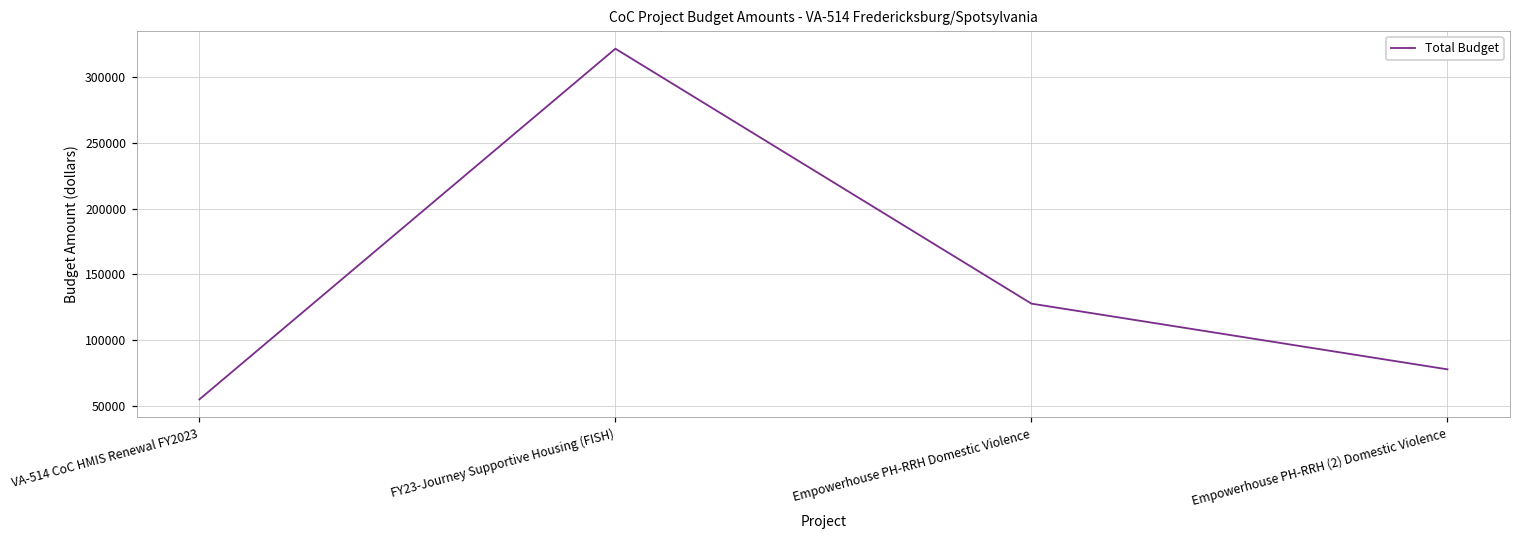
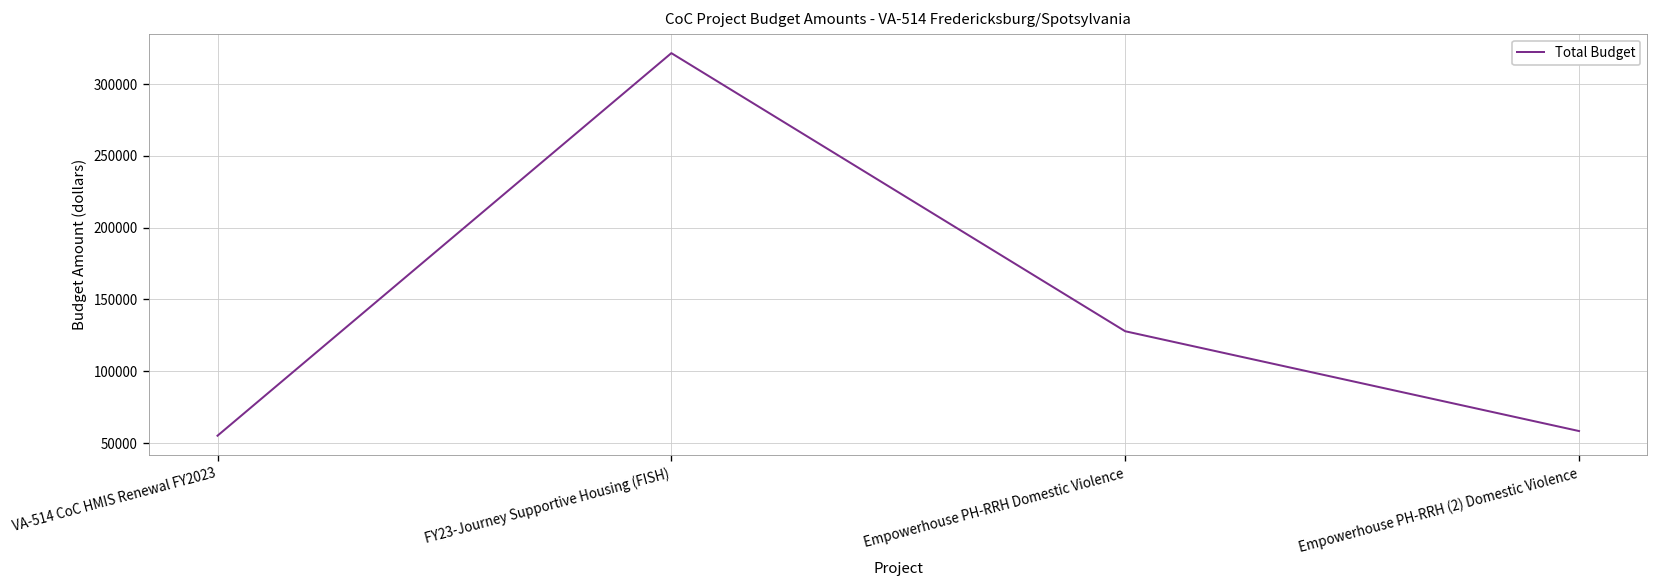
Empowerhouse PH-RRH (2) Domestic Violence: 78000 -> 58000
